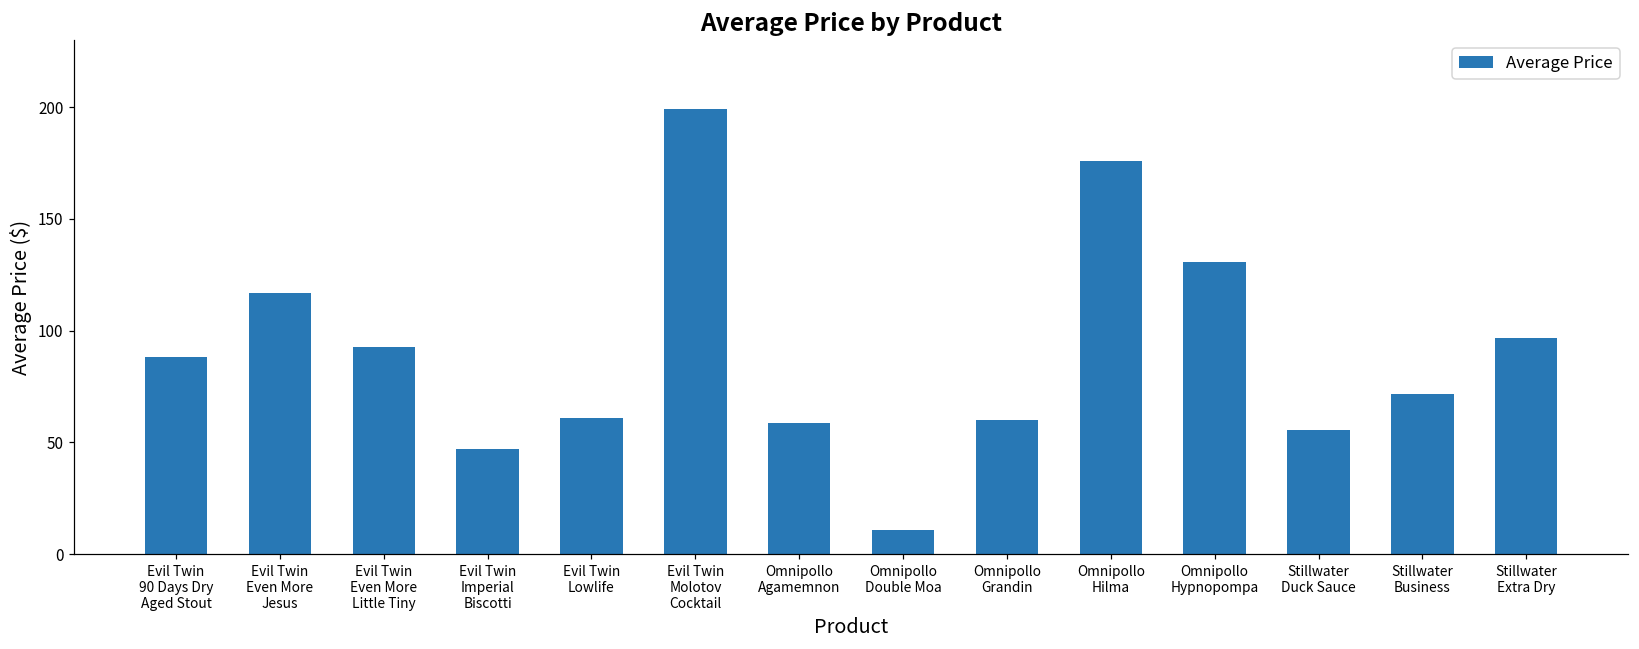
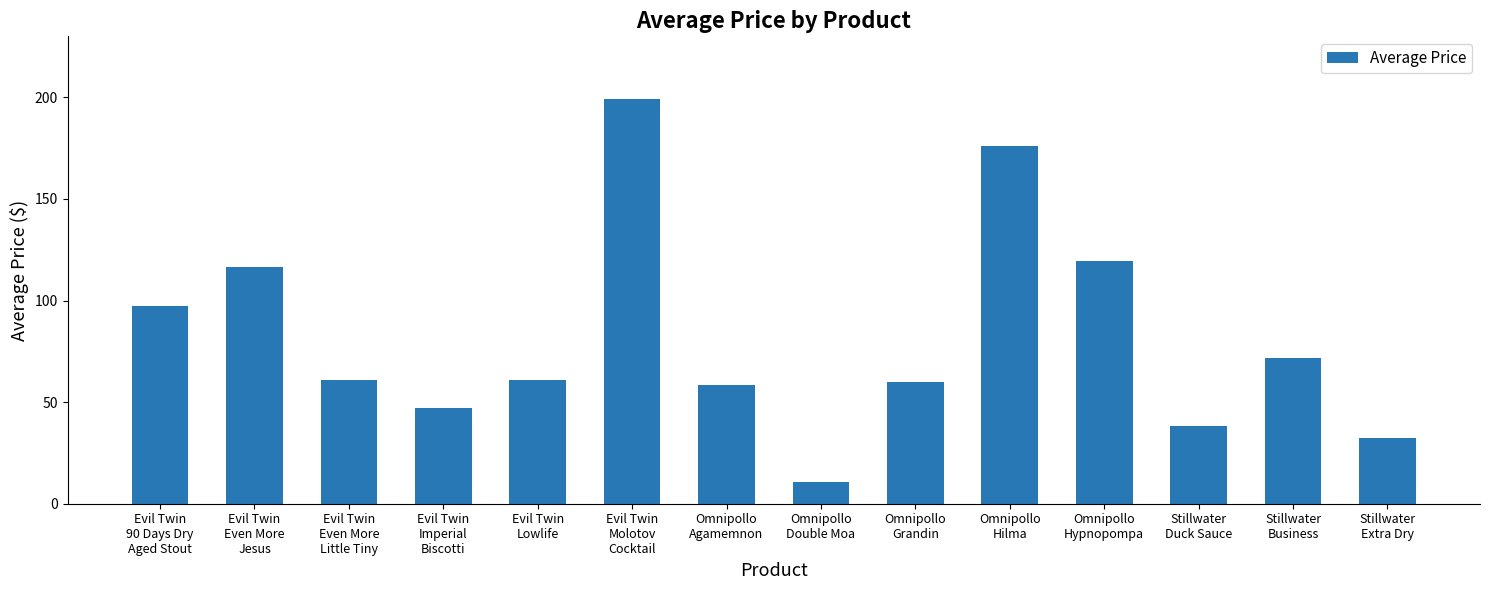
Evil Twin 90 Days Dry Aged Stout: 88 -> 97
Evil Twin Even More Little Tiny: 93 -> 61
Omnipollo Hypnopompa: 131 -> 120
Stillwater Duck Sauce: 56 -> 38
Stillwater Extra Dry: 97 -> 33
